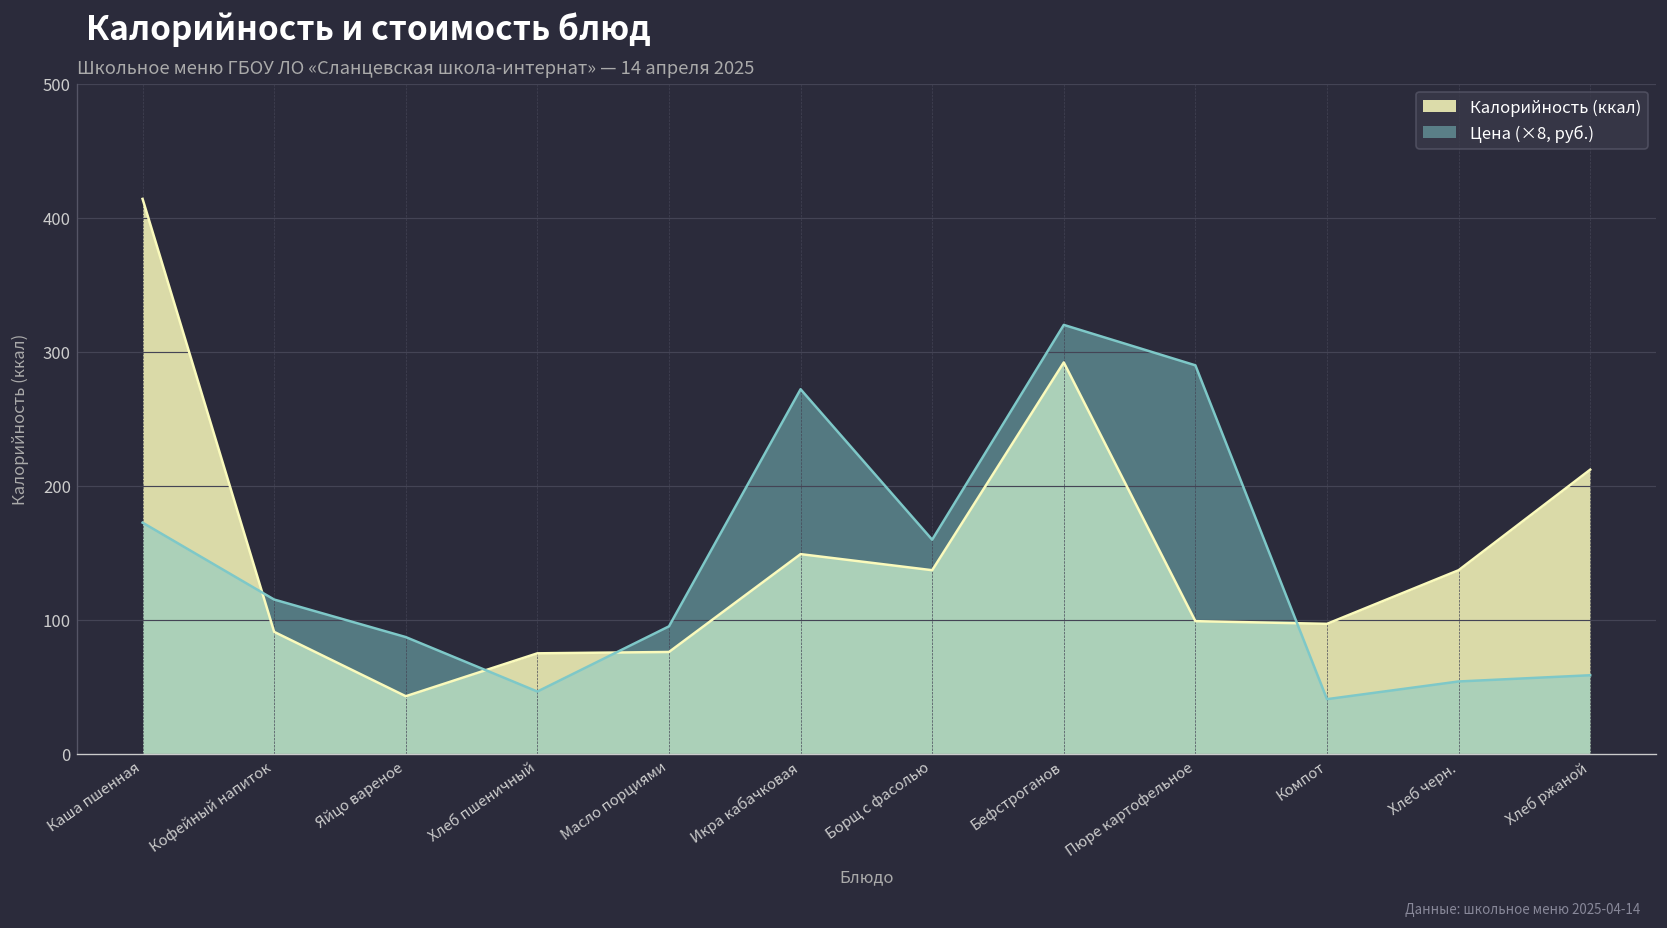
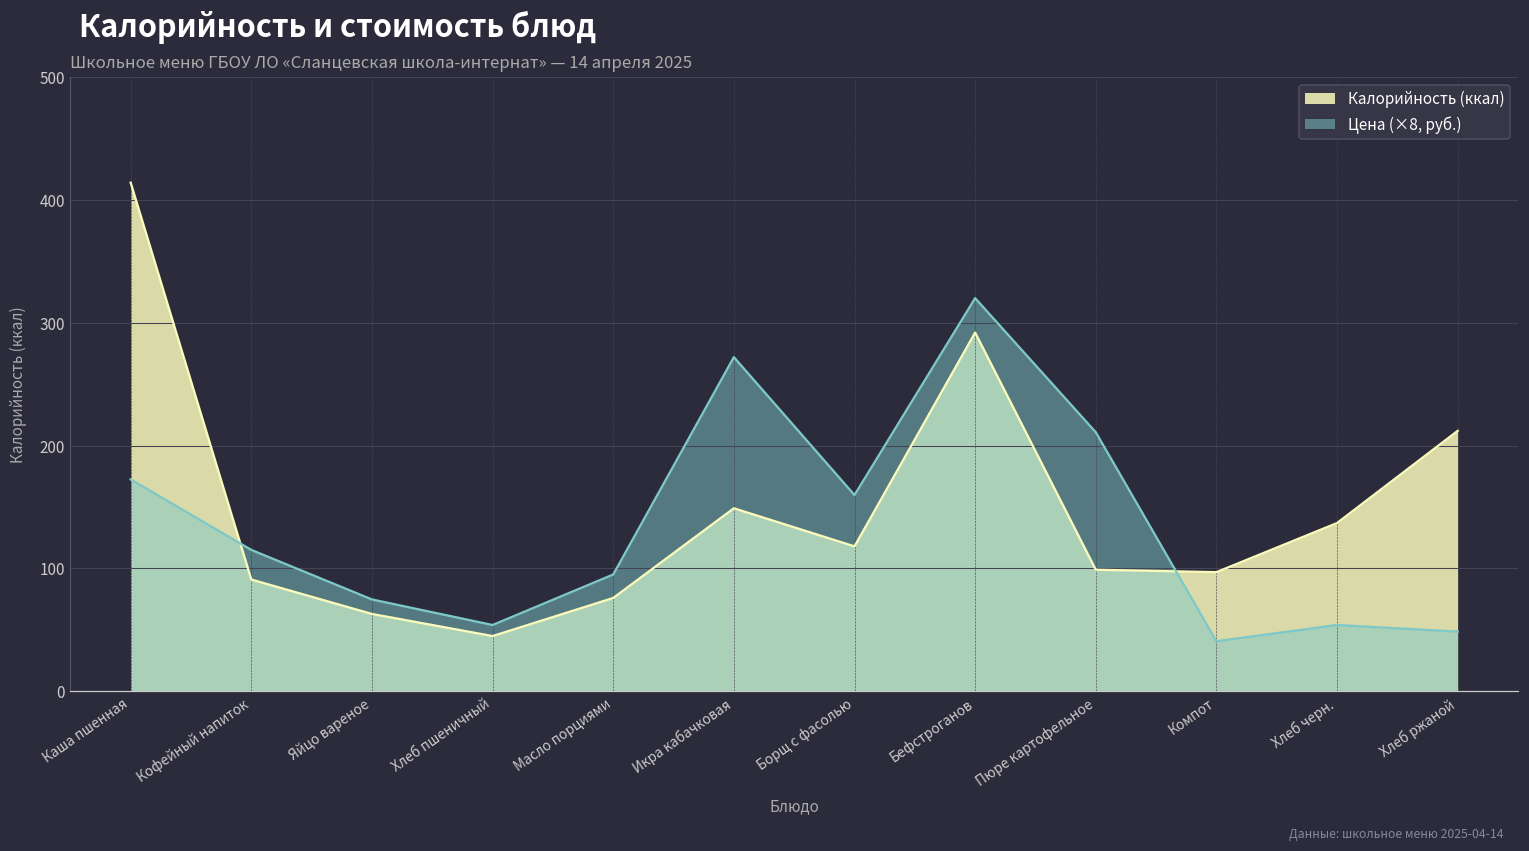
Калорийность (ккал), Яйцо вареное: 43 -> 63
Цена (×8, руб.), Яйцо вареное: 87 -> 75
Калорийность (ккал), Хлеб пшеничный: 75 -> 45
Цена (×8, руб.), Хлеб пшеничный: 46 -> 54
Калорийность (ккал), Борщ с фасолью: 137 -> 118
Цена (×8, руб.), Пюре картофельное: 290 -> 211
Цена (×8, руб.), Хлеб ржаной: 59 -> 49
